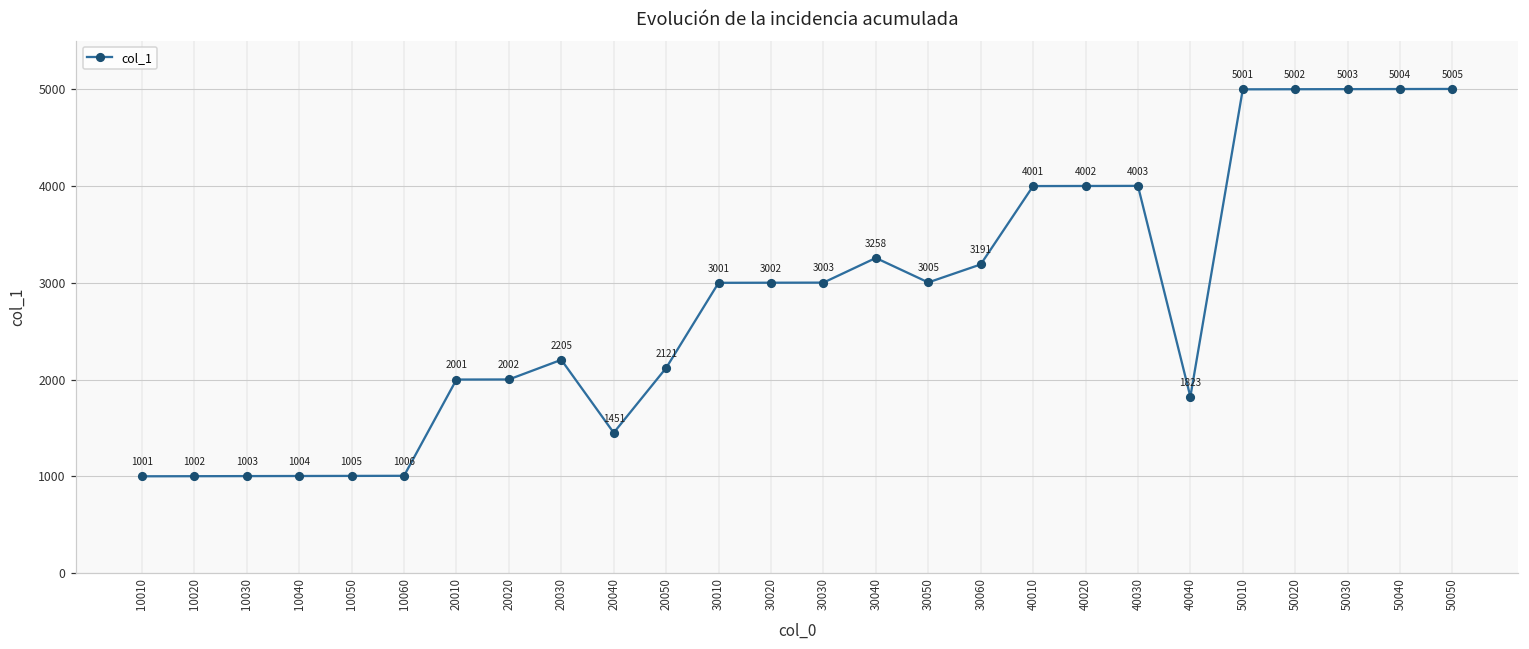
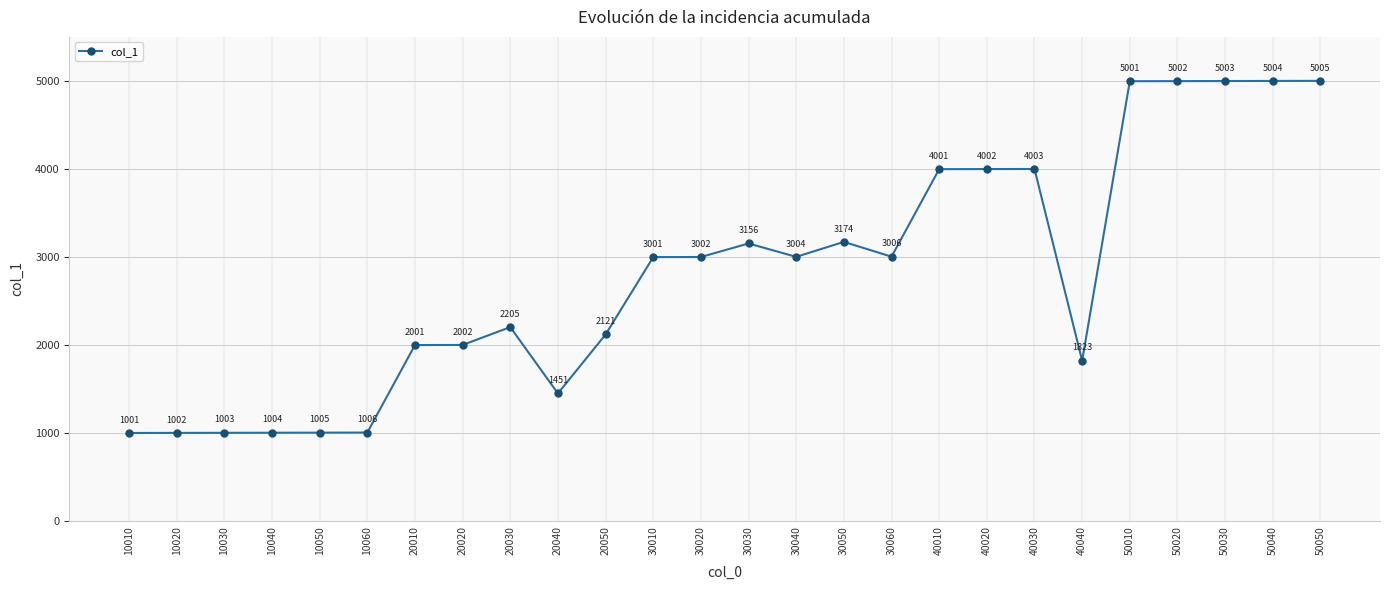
30030: 3003 -> 3156
30040: 3258 -> 3004
30050: 3005 -> 3174
30060: 3191 -> 3006
